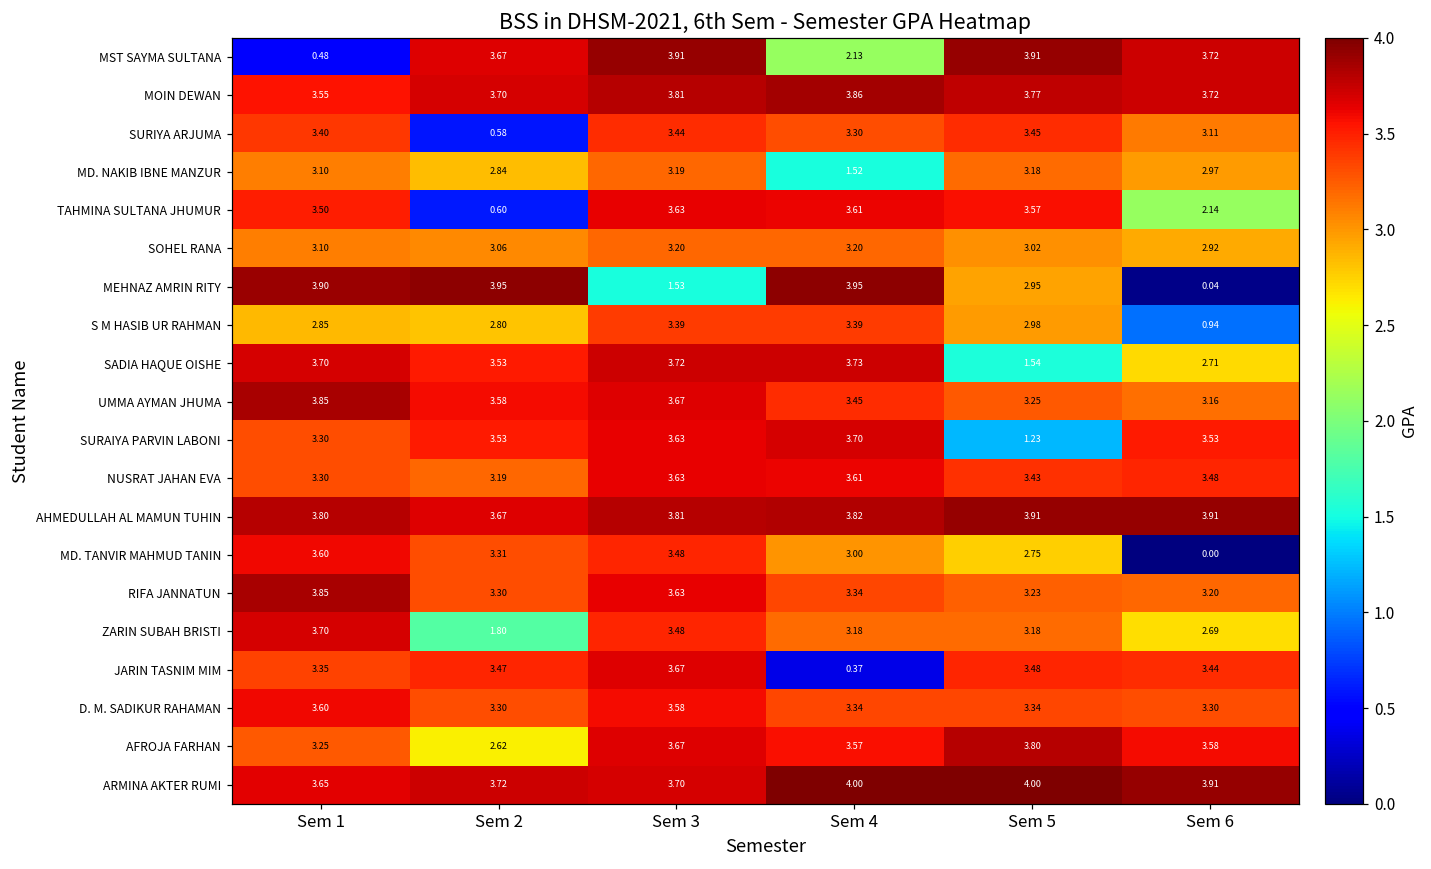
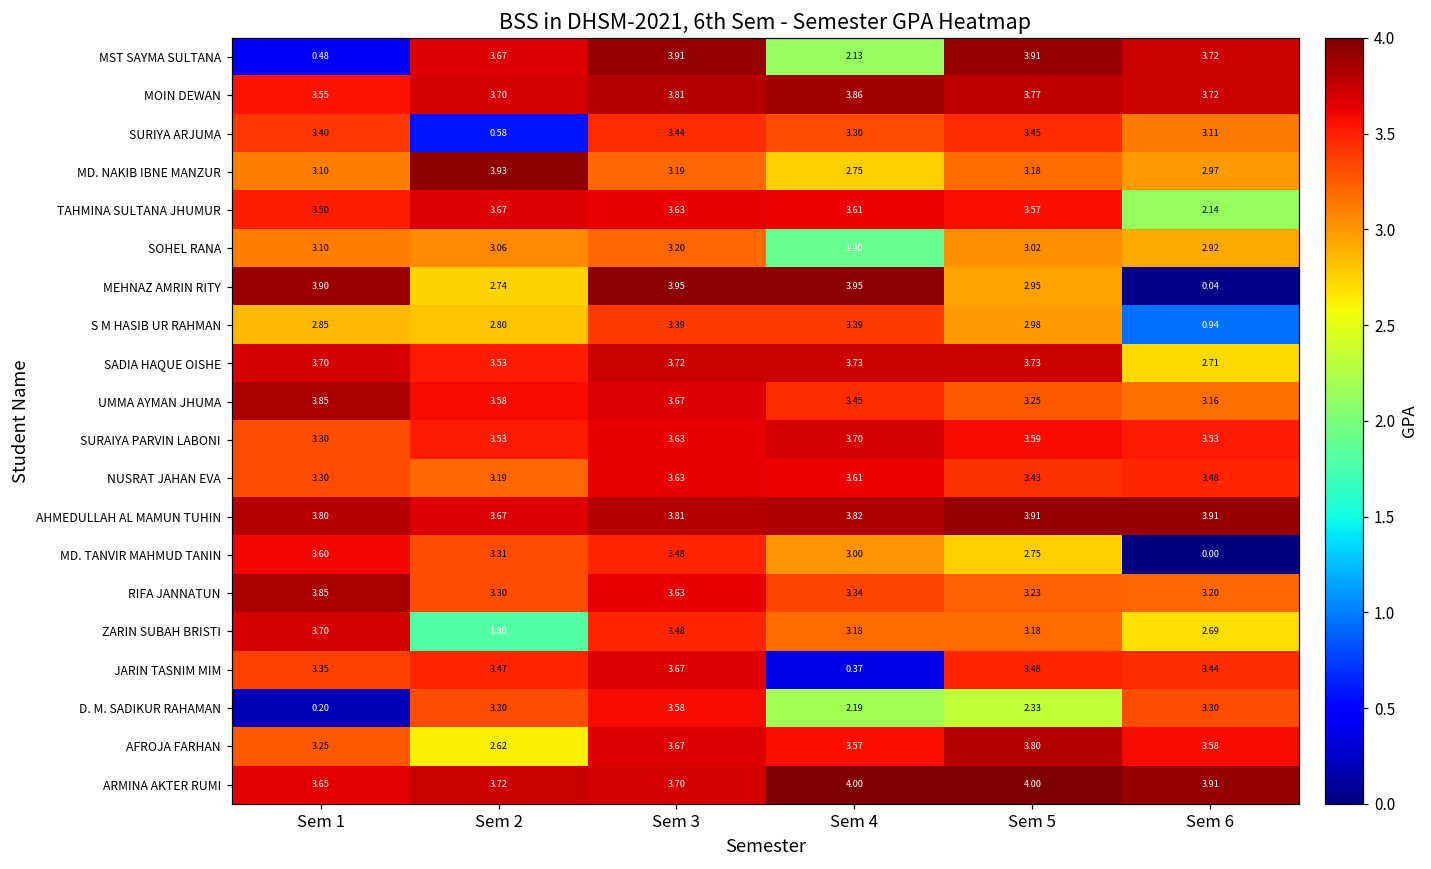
MD. NAKIB IBNE MANZUR, Sem 2: 2.84 -> 3.93
MD. NAKIB IBNE MANZUR, Sem 4: 1.52 -> 2.75
TAHMINA SULTANA JHUMUR, Sem 2: 0.60 -> 3.67
SOHEL RANA, Sem 4: 3.20 -> 1.90
MEHNAZ AMRIN RITY, Sem 2: 3.95 -> 2.74
MEHNAZ AMRIN RITY, Sem 3: 1.53 -> 3.95
SADIA HAQUE OISHE, Sem 5: 1.54 -> 3.73
SURAIYA PARVIN LABONI, Sem 5: 1.23 -> 3.59
D. M. SADIKUR RAHAMAN, Sem 1: 3.60 -> 0.20
D. M. SADIKUR RAHAMAN, Sem 4: 3.34 -> 2.19
D. M. SADIKUR RAHAMAN, Sem 5: 3.34 -> 2.33
